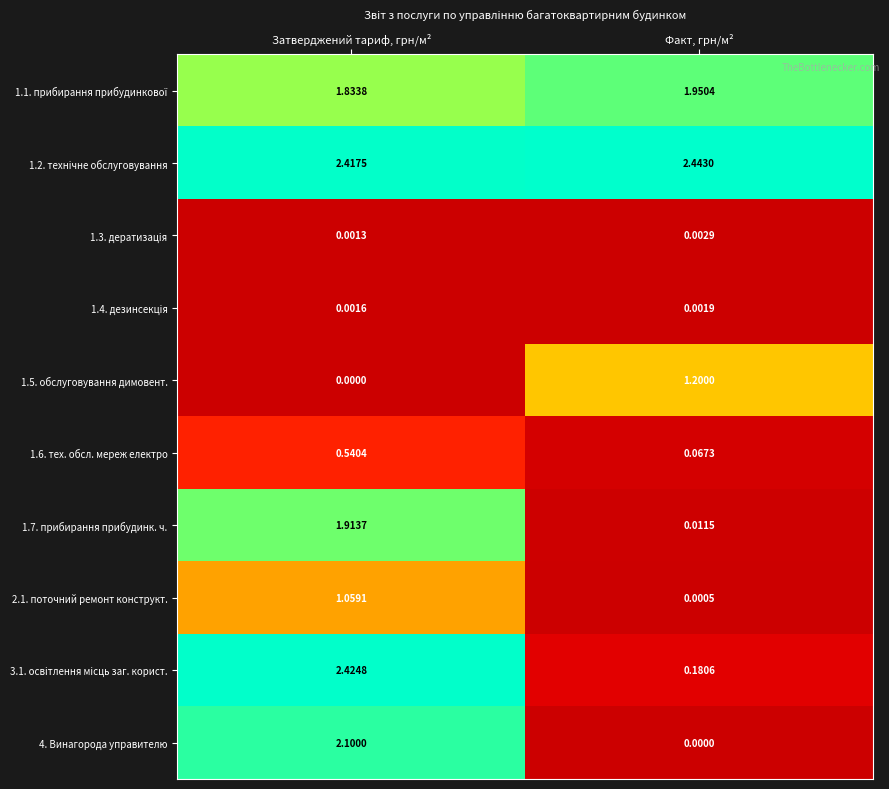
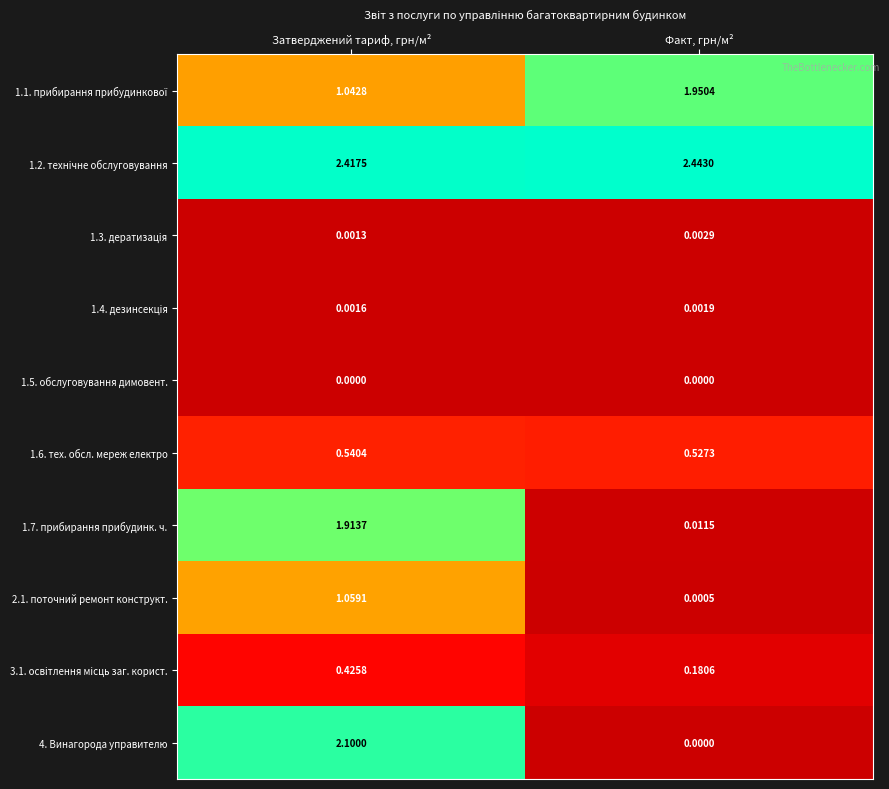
1.1. прибирання прибудинкової, Затверджений тариф, грн/м²: 1.8338 -> 1.0428
1.5. обслуговування димовент., Факт, грн/м²: 1.2000 -> 0.0000
1.6. тех. обсл. мереж електро, Факт, грн/м²: 0.0673 -> 0.5273
3.1. освітлення місць заг. корист., Затверджений тариф, грн/м²: 2.4248 -> 0.4258
